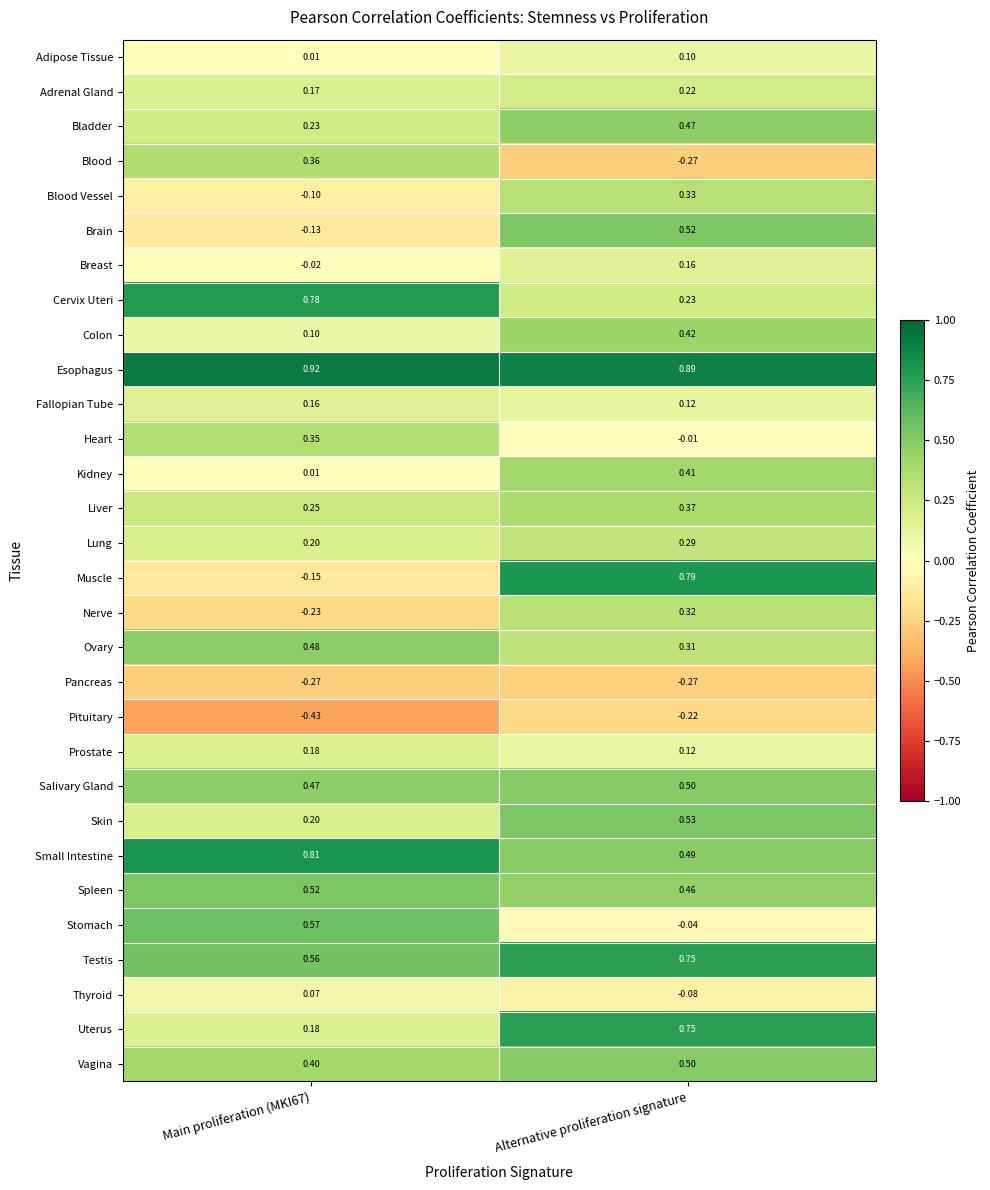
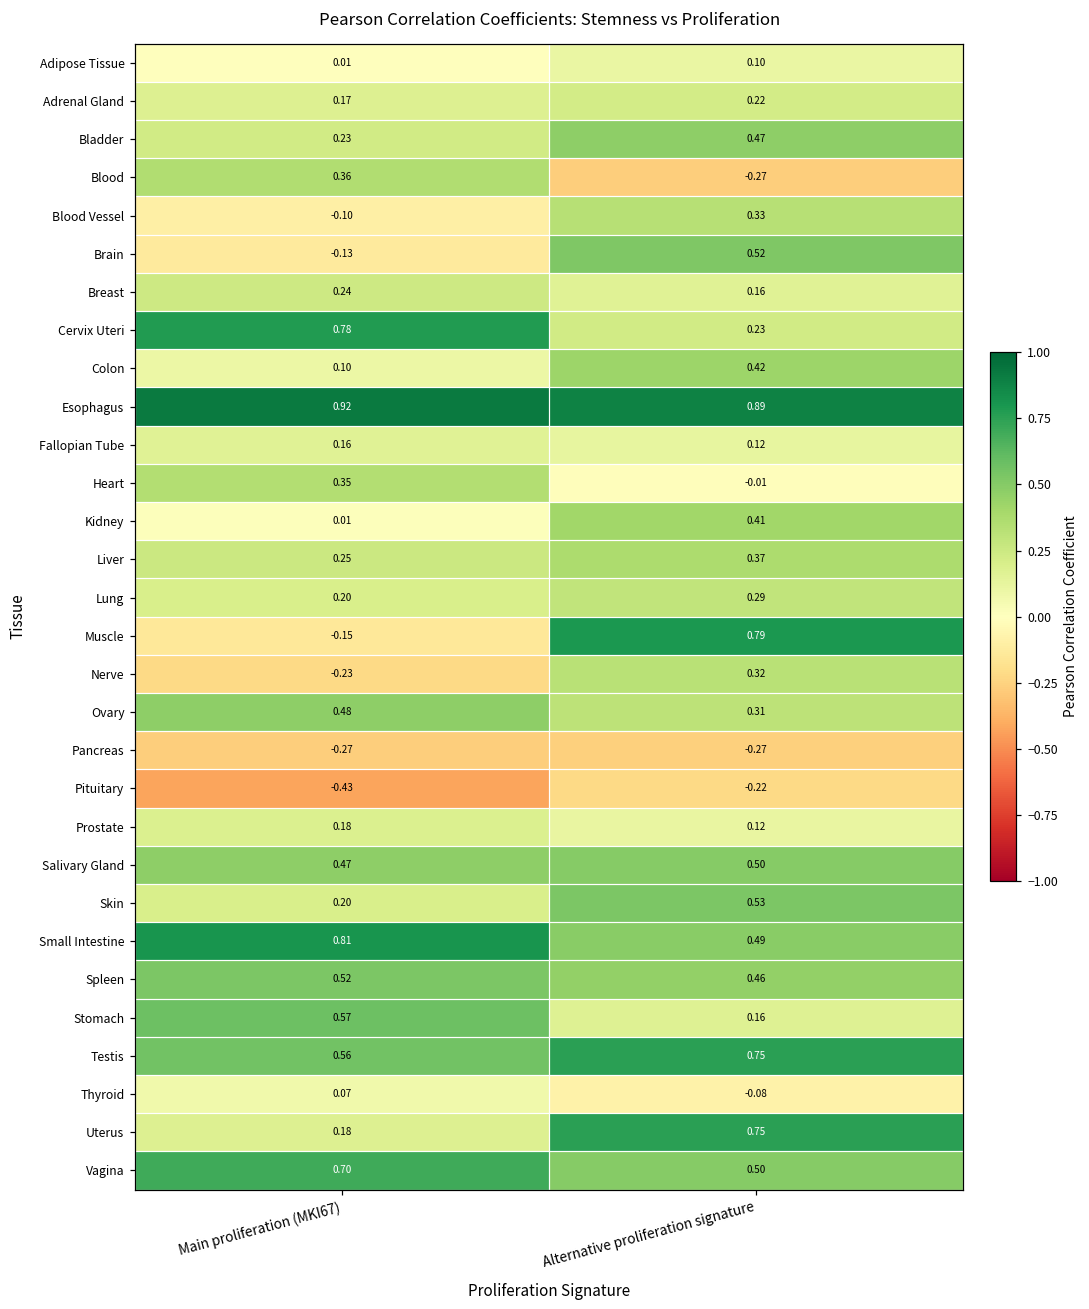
Breast, Main proliferation (MKI67): -0.02 -> 0.24
Stomach, Alternative proliferation signature: -0.04 -> 0.16
Vagina, Main proliferation (MKI67): 0.40 -> 0.70
